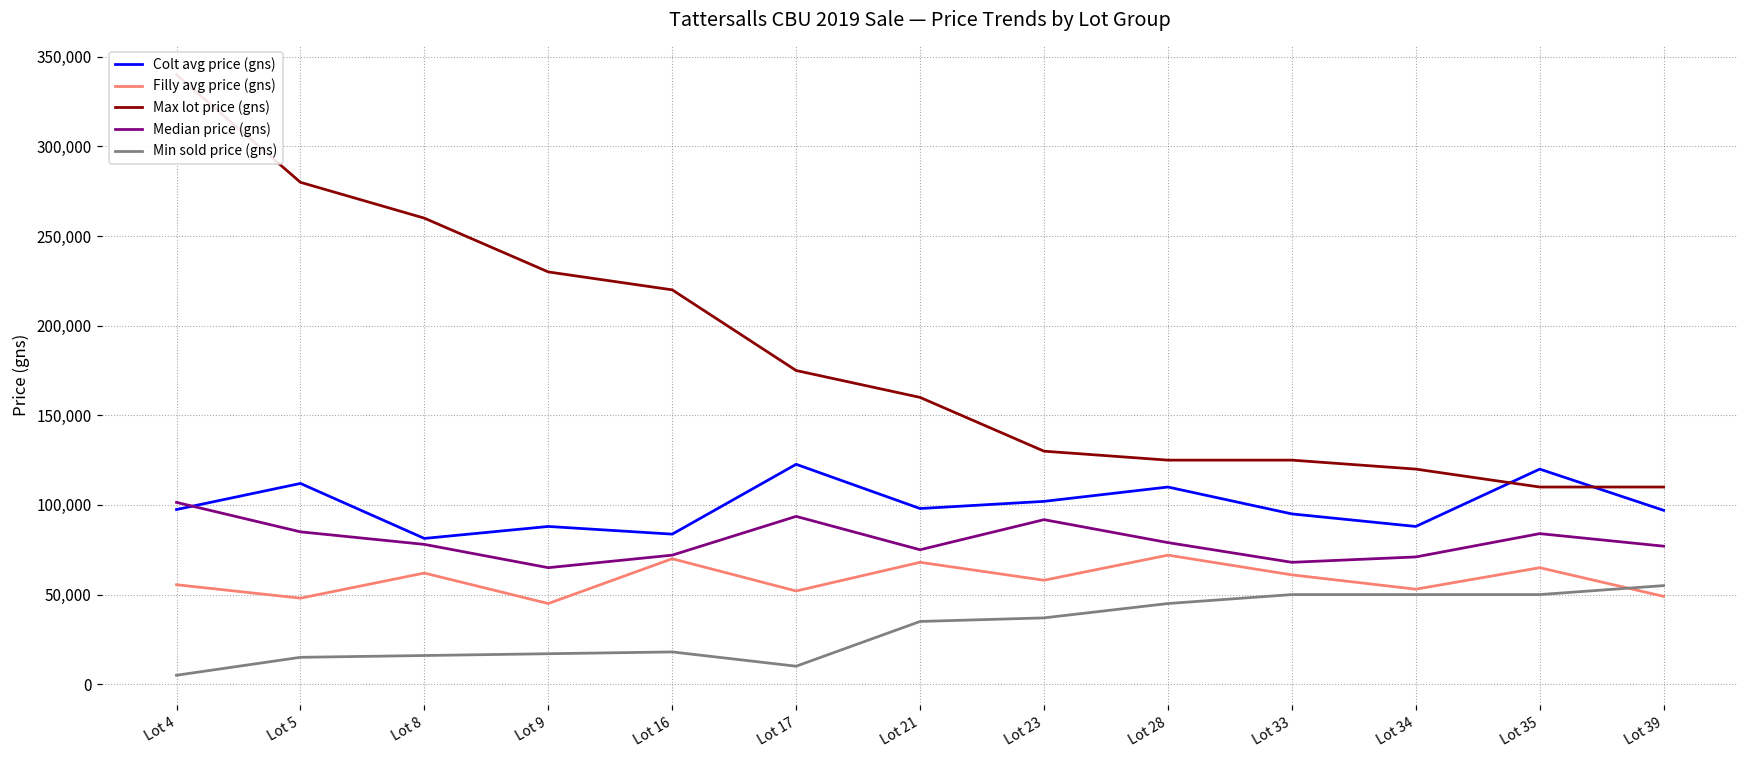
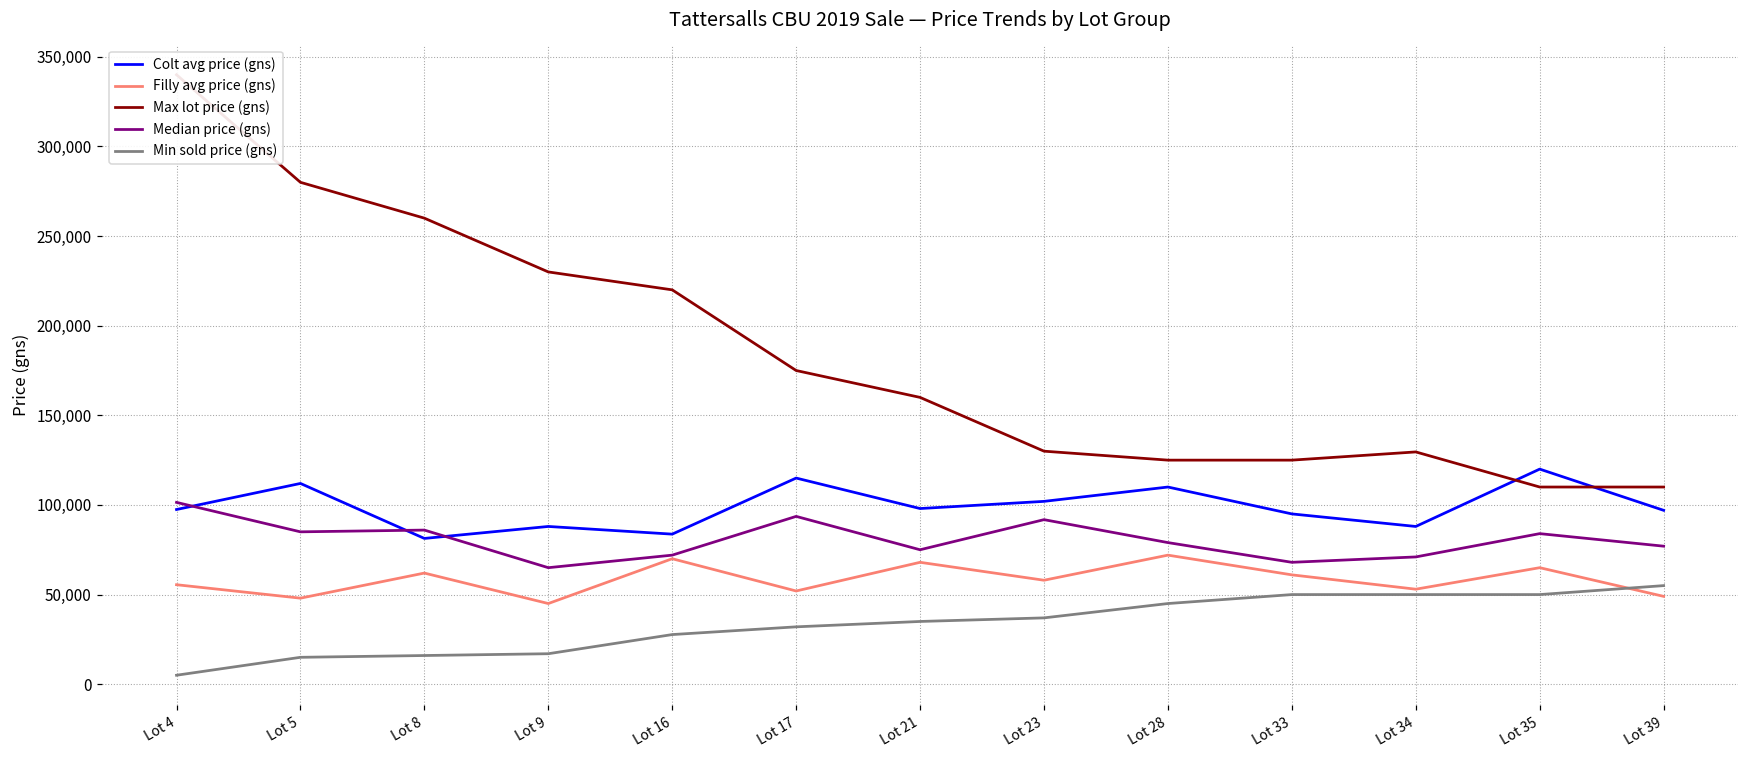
Median price (gns), Lot 8: 78,000 -> 86,000
Min sold price (gns), Lot 16: 18,000 -> 28,000
Colt avg price (gns), Lot 17: 123,000 -> 115,000
Min sold price (gns), Lot 17: 10,000 -> 32,000
Max lot price (gns), Lot 34: 120,000 -> 130,000
